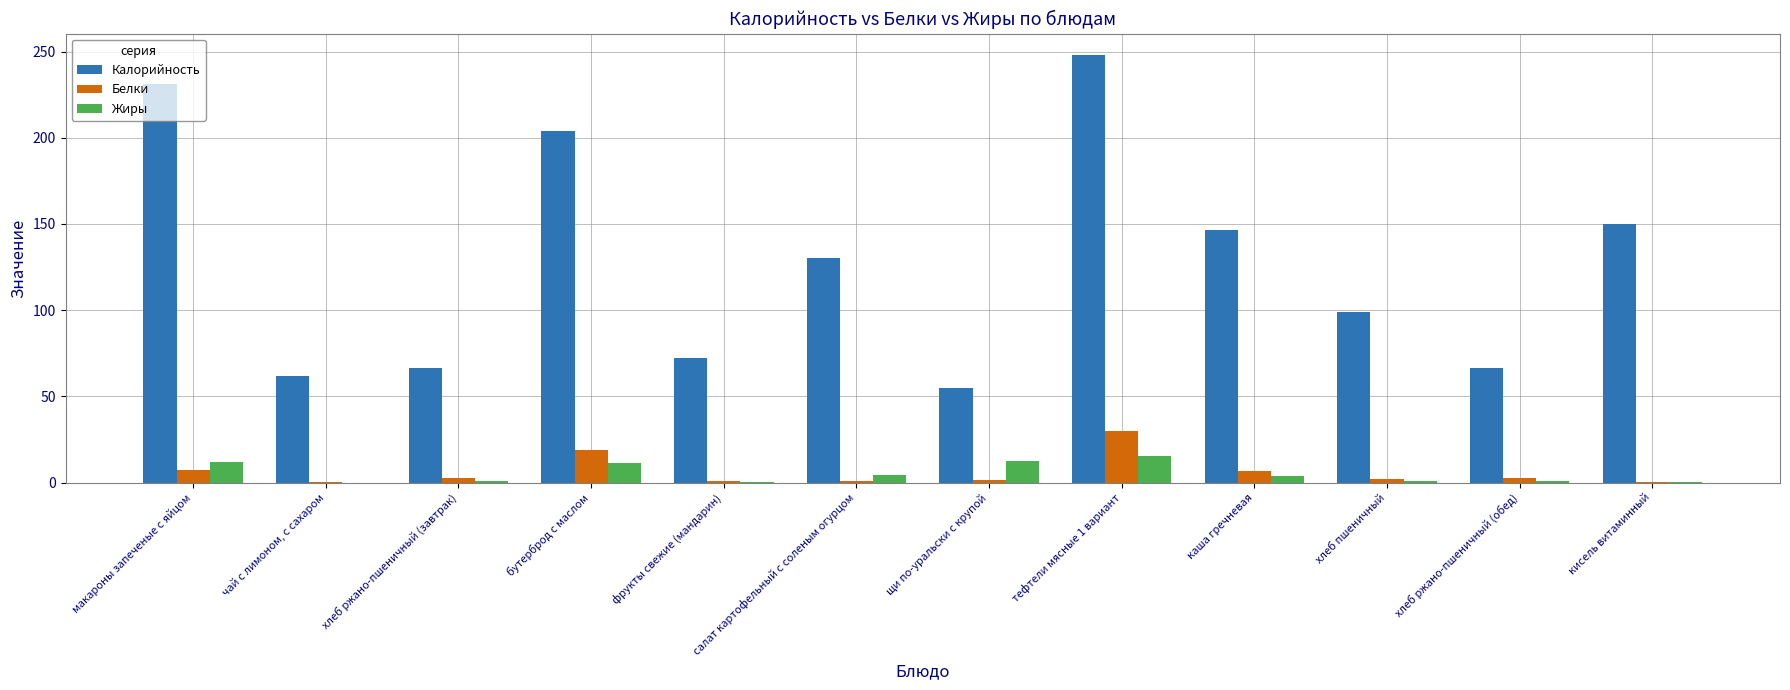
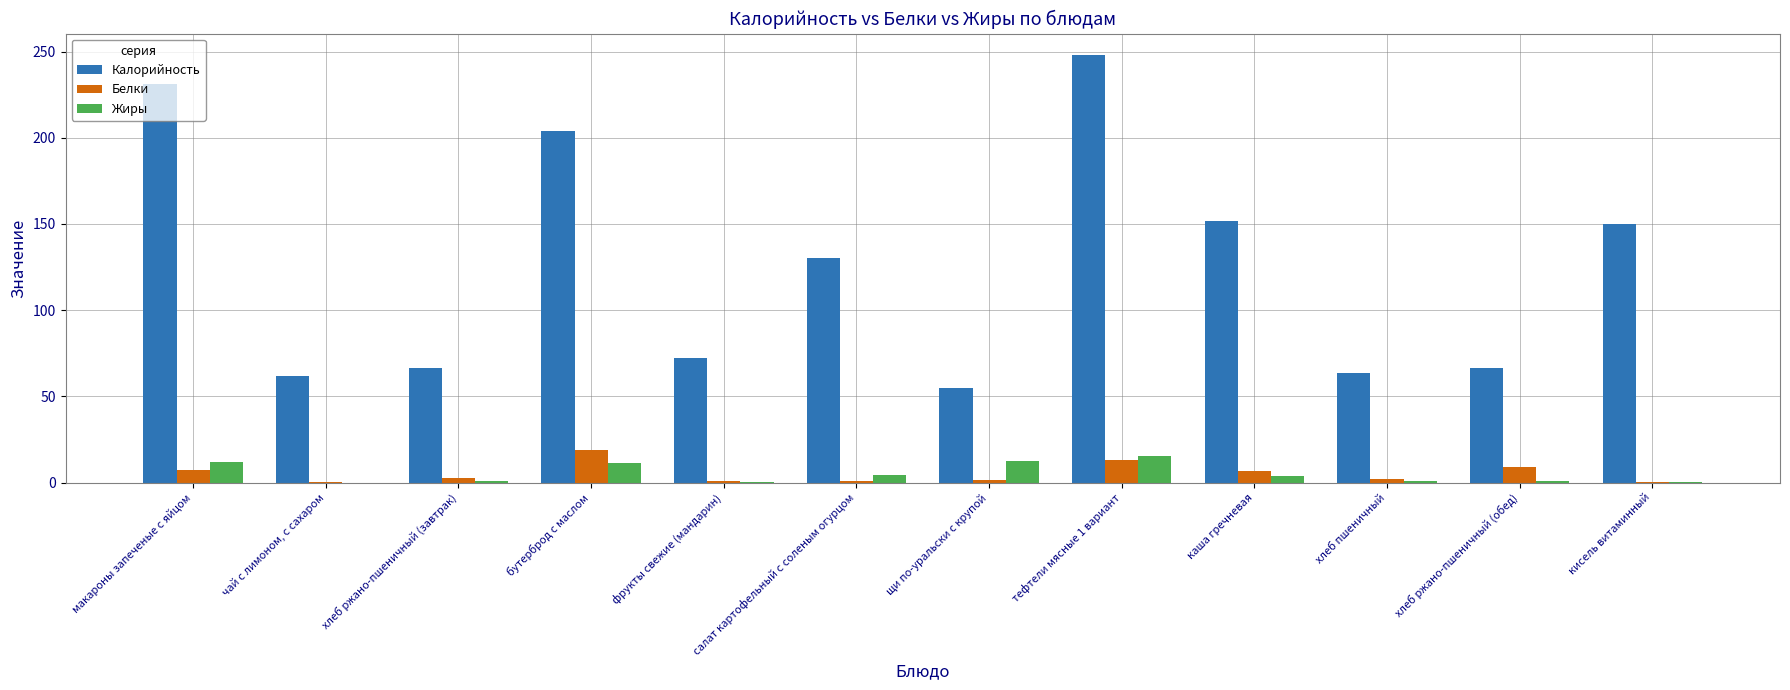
Белки, тефтели мясные 1 вариант: 30 -> 13
Калорийность, каша гречневая: 146 -> 152
Калорийность, хлеб пшеничный: 99 -> 64
Белки, хлеб ржано-пшеничный (обед): 2 -> 9
